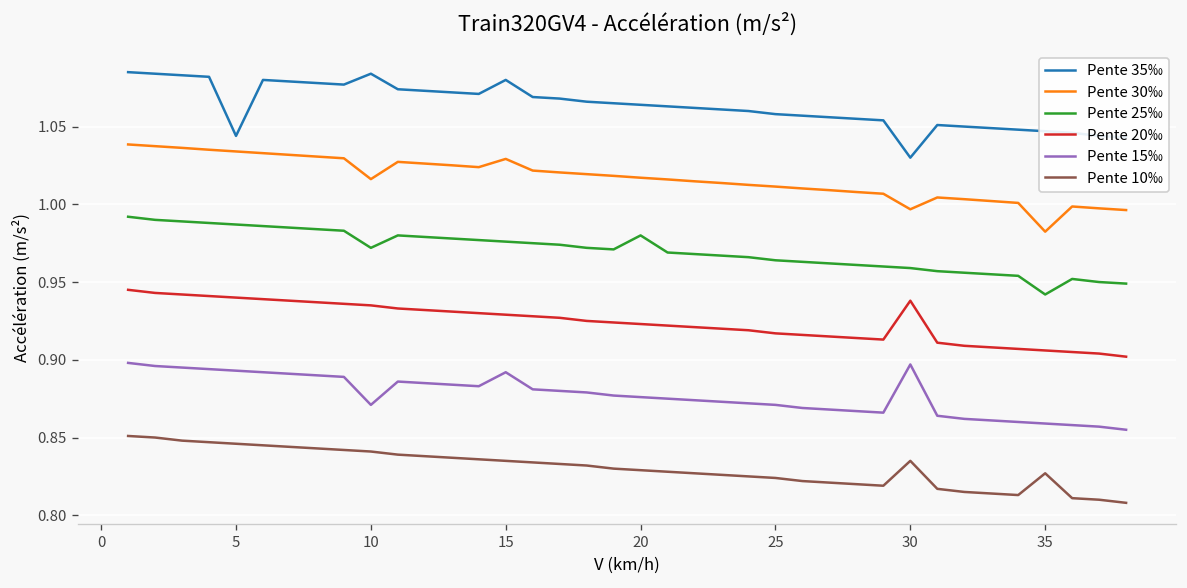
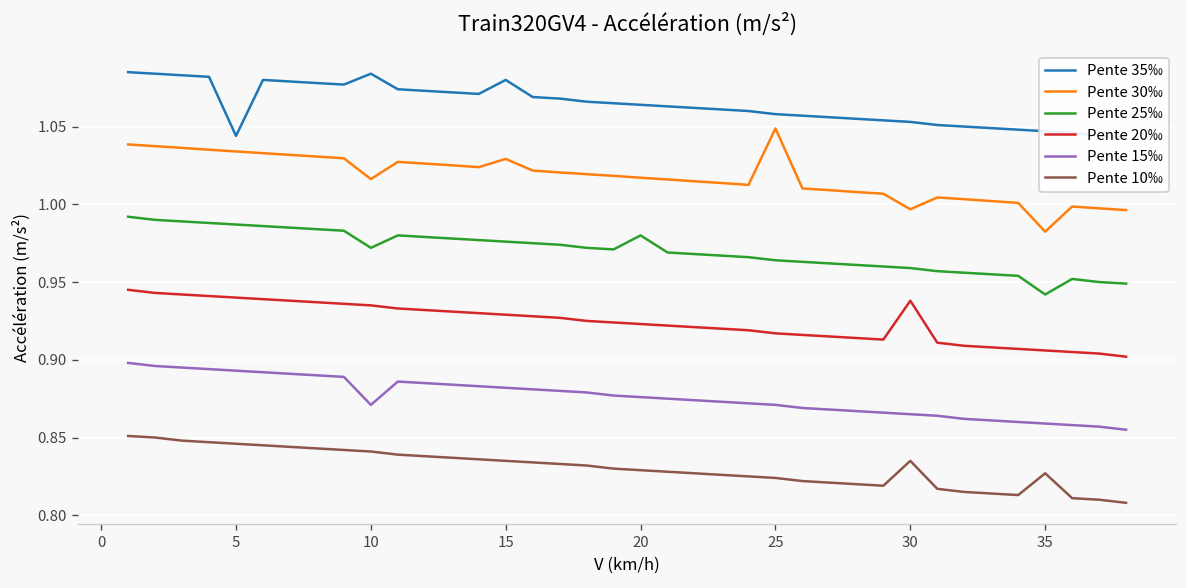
Pente 15‰, 15: 0.892 -> 0.882
Pente 30‰, 25: 1.011 -> 1.049
Pente 35‰, 30: 1.030 -> 1.053
Pente 15‰, 30: 0.897 -> 0.865
